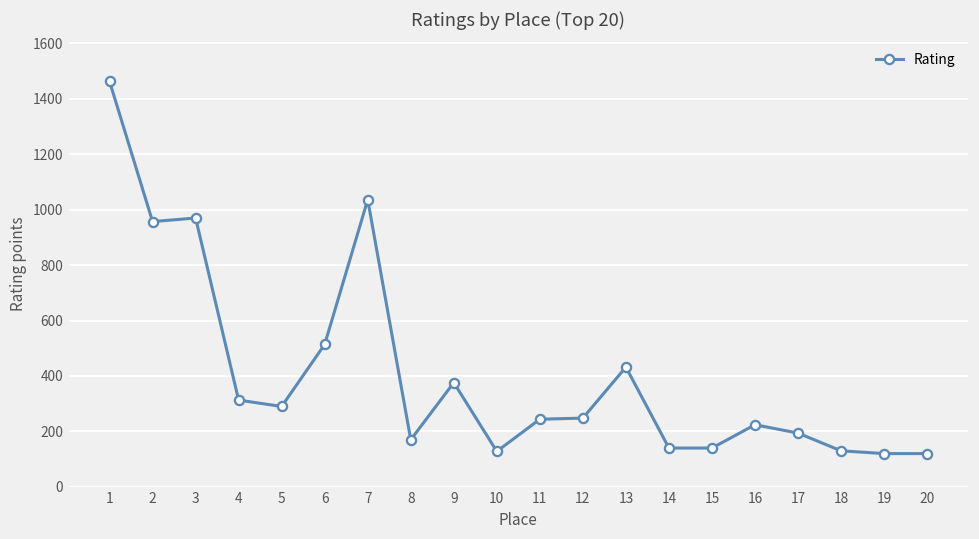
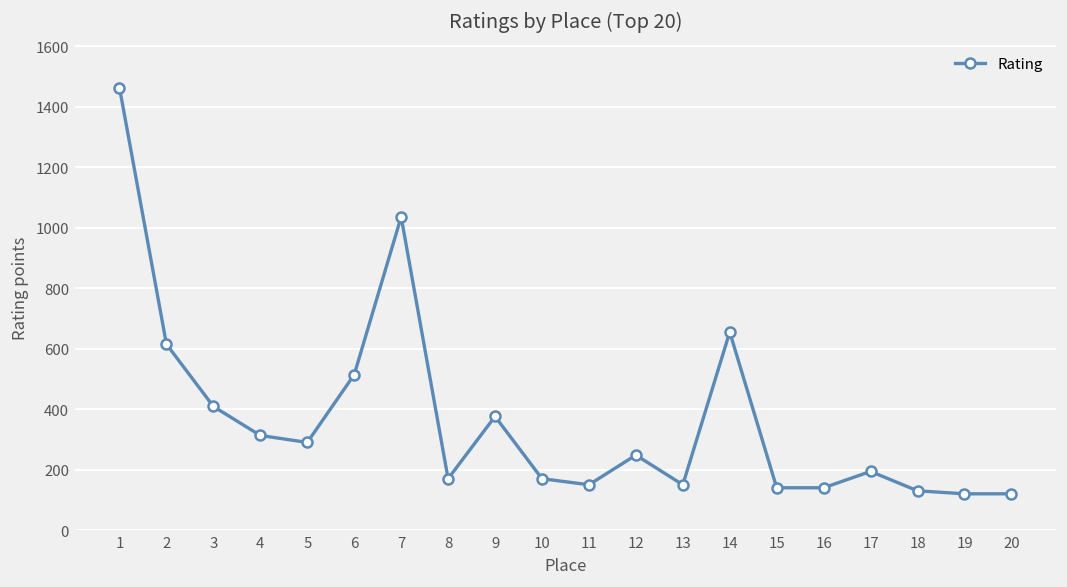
2: 960 -> 620
3: 970 -> 410
10: 130 -> 170
11: 240 -> 150
13: 430 -> 150
14: 140 -> 660
16: 220 -> 140
